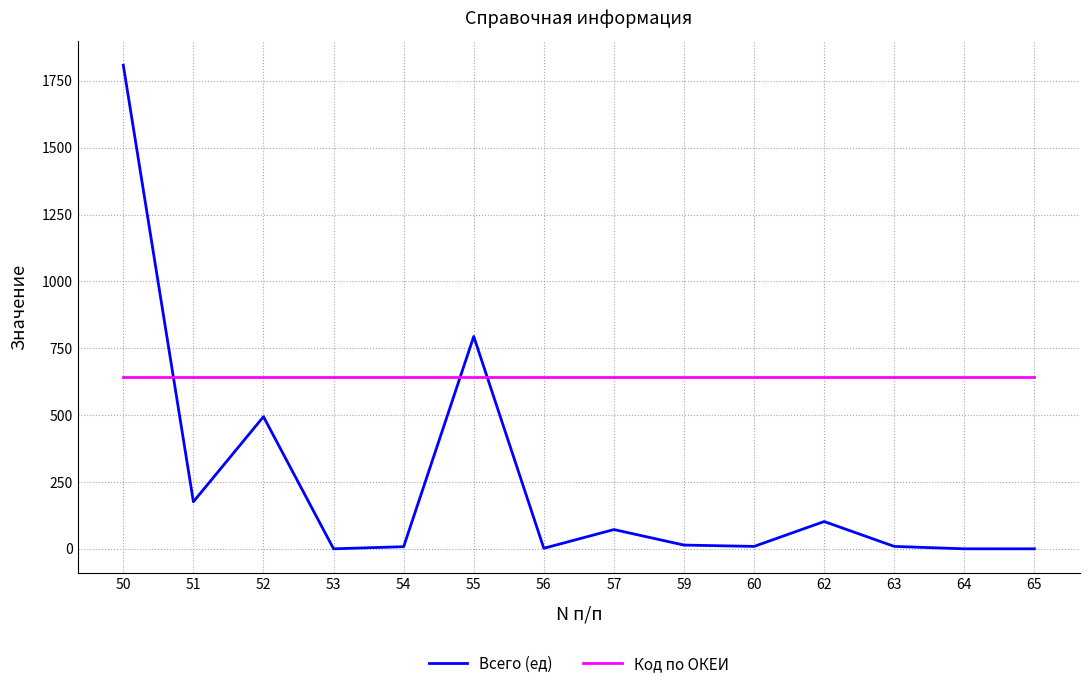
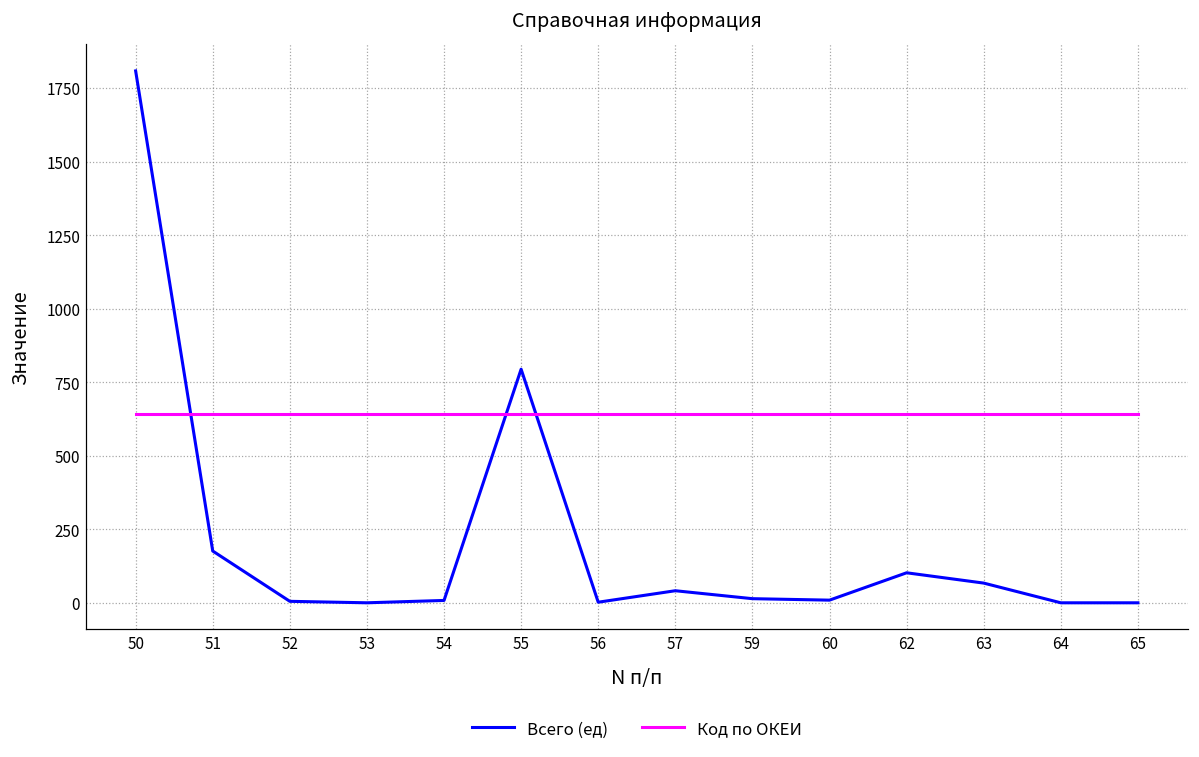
Всего (ед), 52: 490 -> 10
Всего (ед), 57: 70 -> 40
Всего (ед), 63: 10 -> 70
